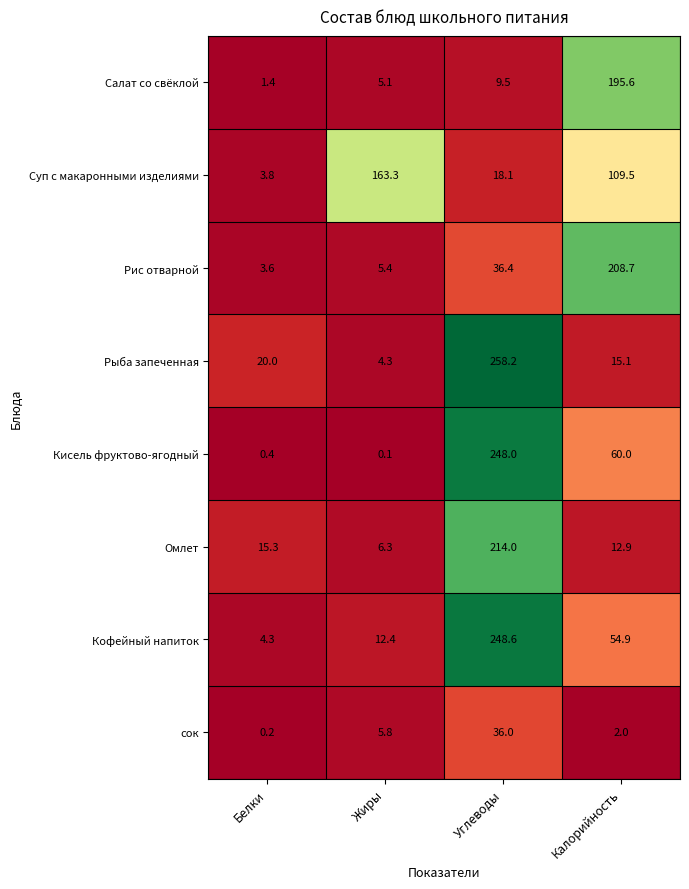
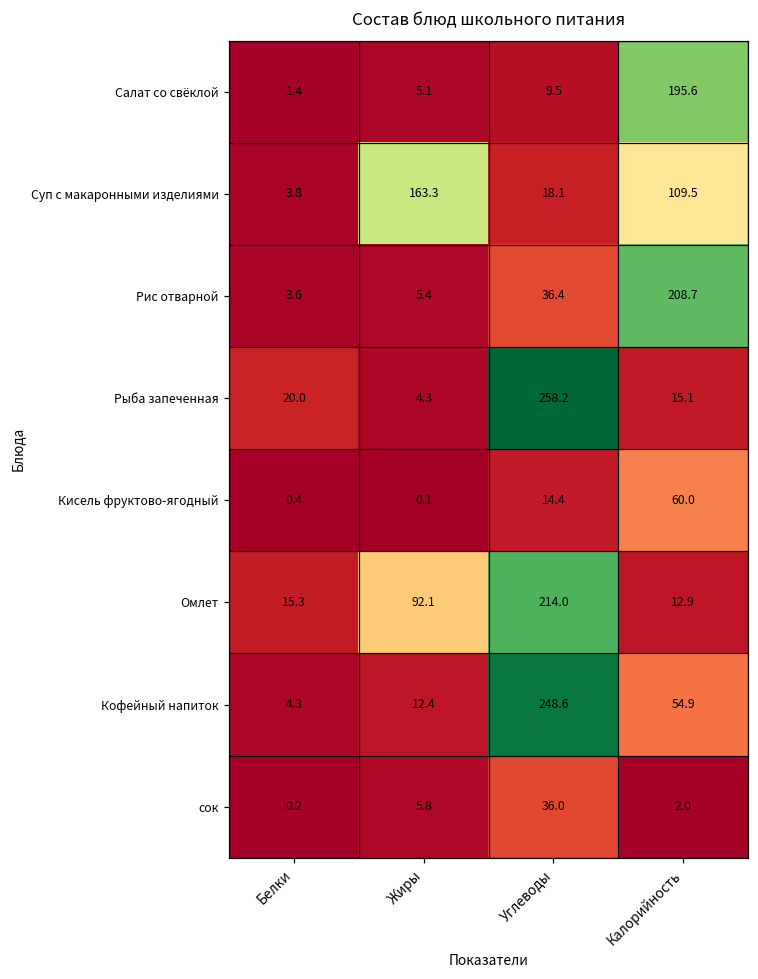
Кисель фруктово-ягодный, Углеводы: 248.0 -> 14.4
Омлет, Жиры: 6.3 -> 92.1
